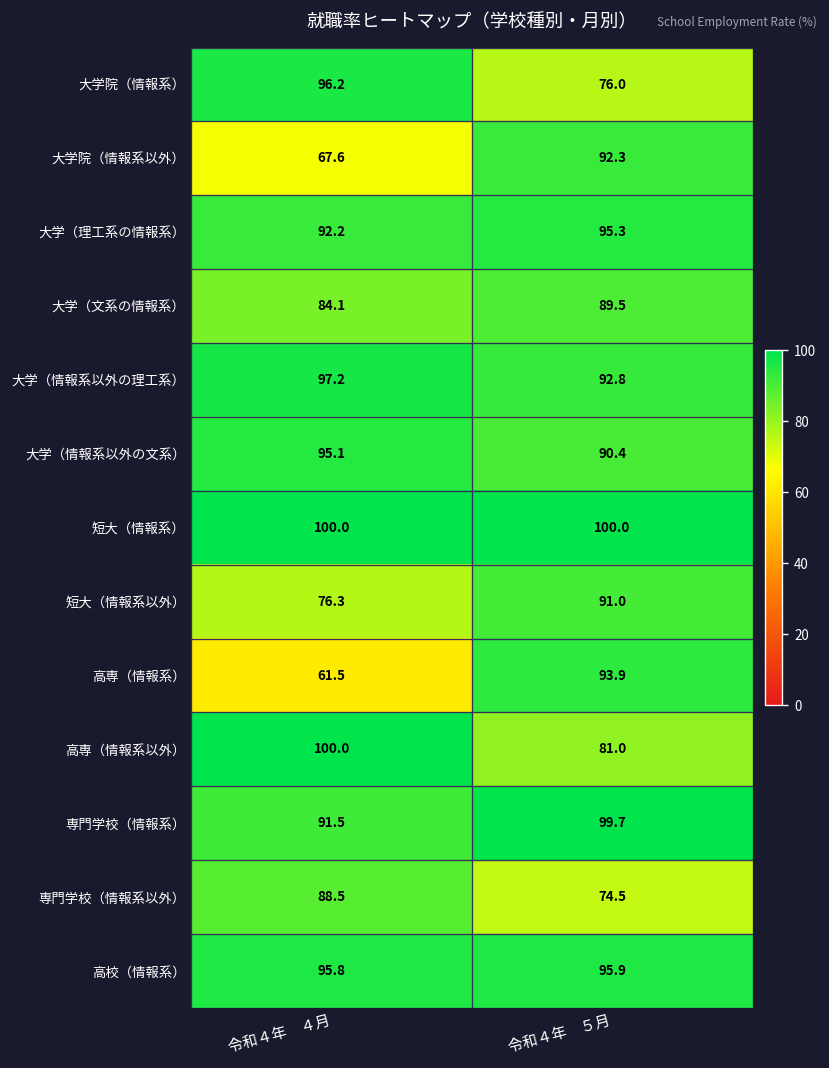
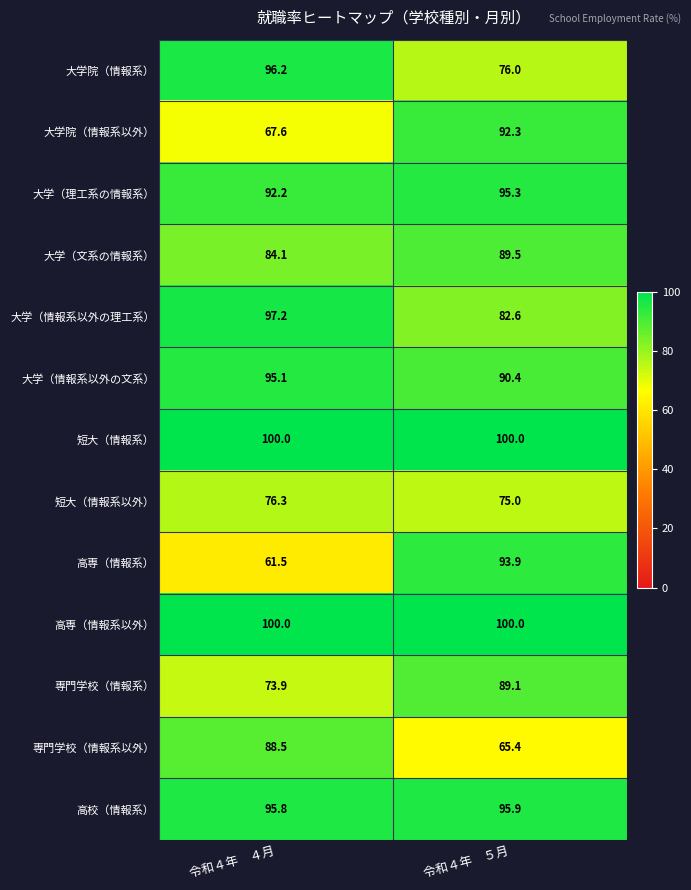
大学（情報系以外の理工系）, 令和４年 ５月: 92.8 -> 82.6
短大（情報系以外）, 令和４年 ５月: 91.0 -> 75.0
高専（情報系以外）, 令和４年 ５月: 81.0 -> 100.0
専門学校（情報系）, 令和４年 ４月: 91.5 -> 73.9
専門学校（情報系）, 令和４年 ５月: 99.7 -> 89.1
専門学校（情報系以外）, 令和４年 ５月: 74.5 -> 65.4
